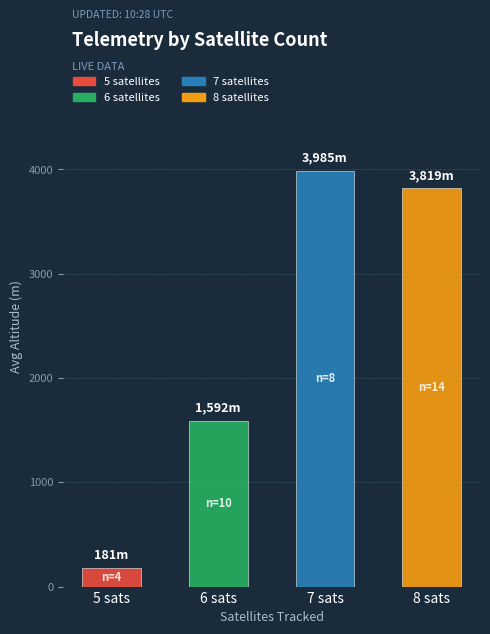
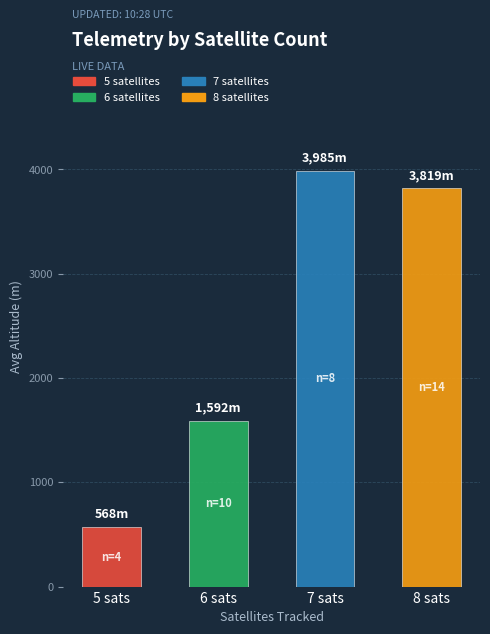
5 sats: 181m -> 568m
